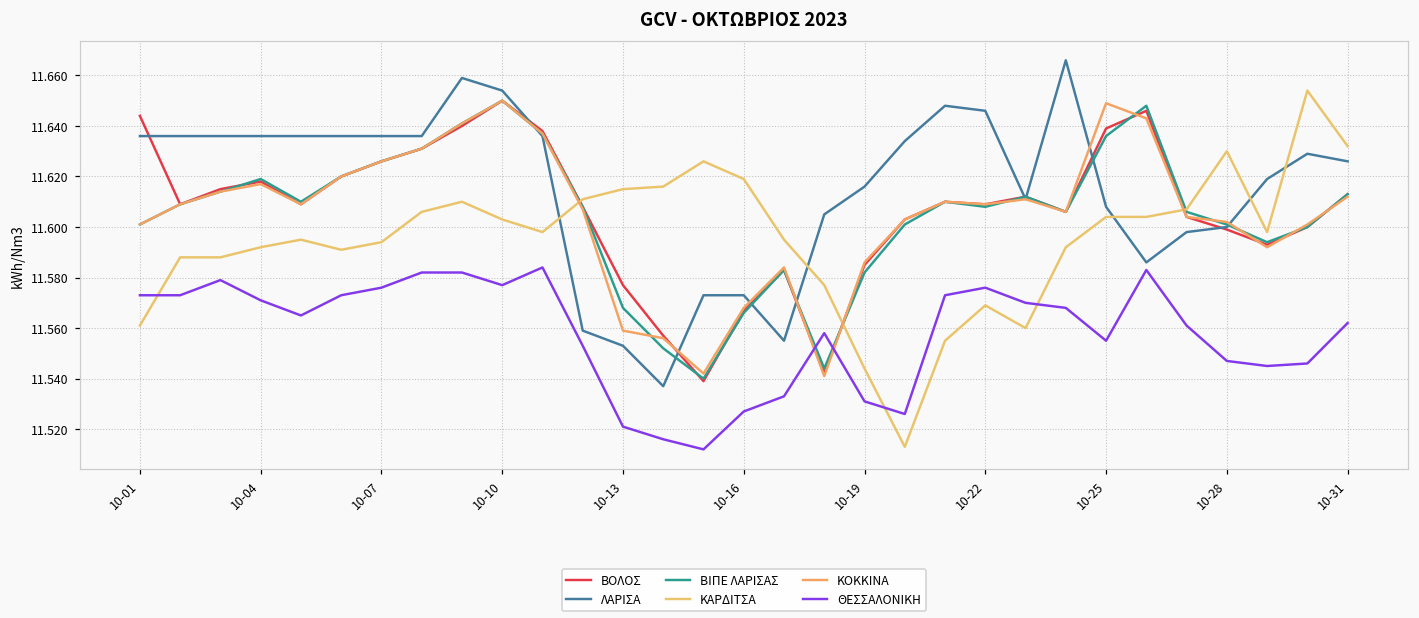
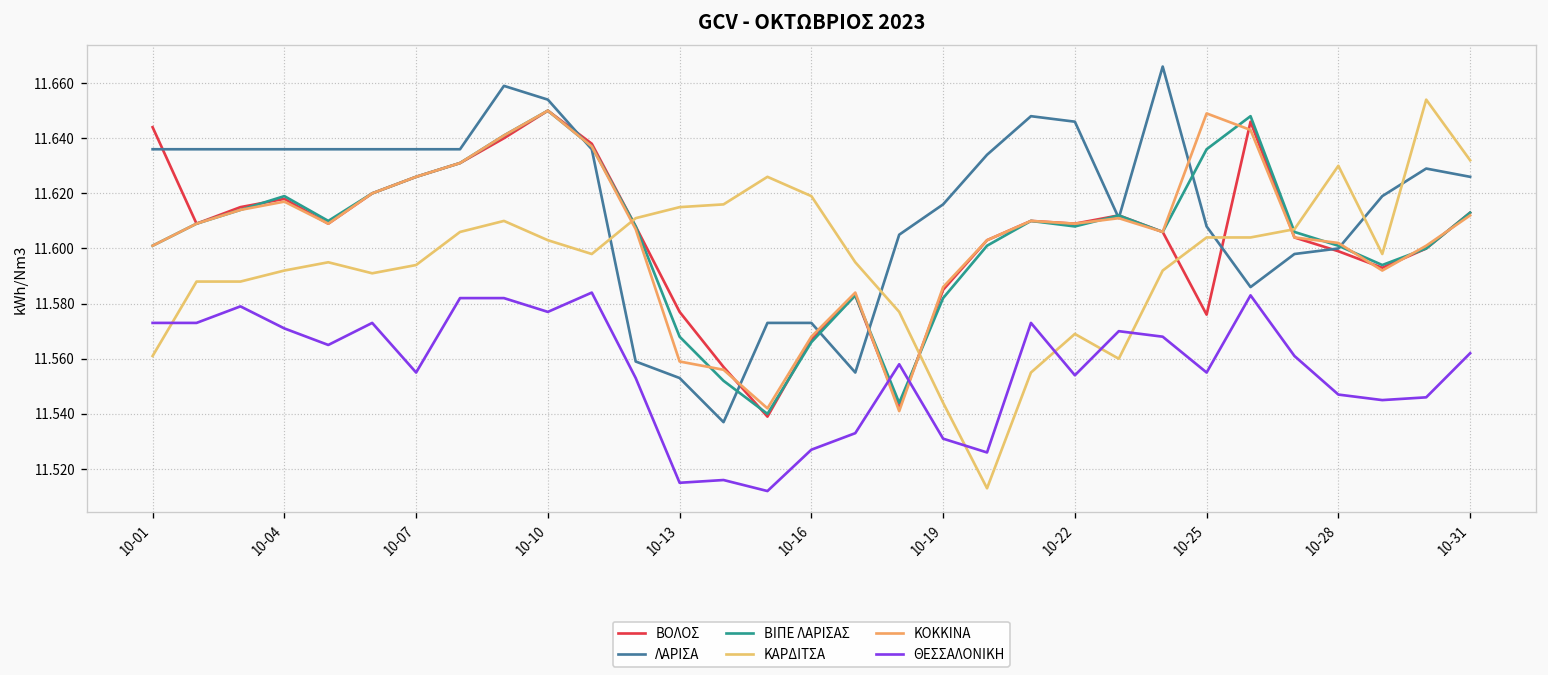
ΘΕΣΣΑΛΟΝΙΚΗ, 10-07: 11.576 -> 11.555
ΘΕΣΣΑΛΟΝΙΚΗ, 10-13: 11.521 -> 11.515
ΘΕΣΣΑΛΟΝΙΚΗ, 10-22: 11.576 -> 11.554
ΒΟΛΟΣ, 10-25: 11.639 -> 11.576
